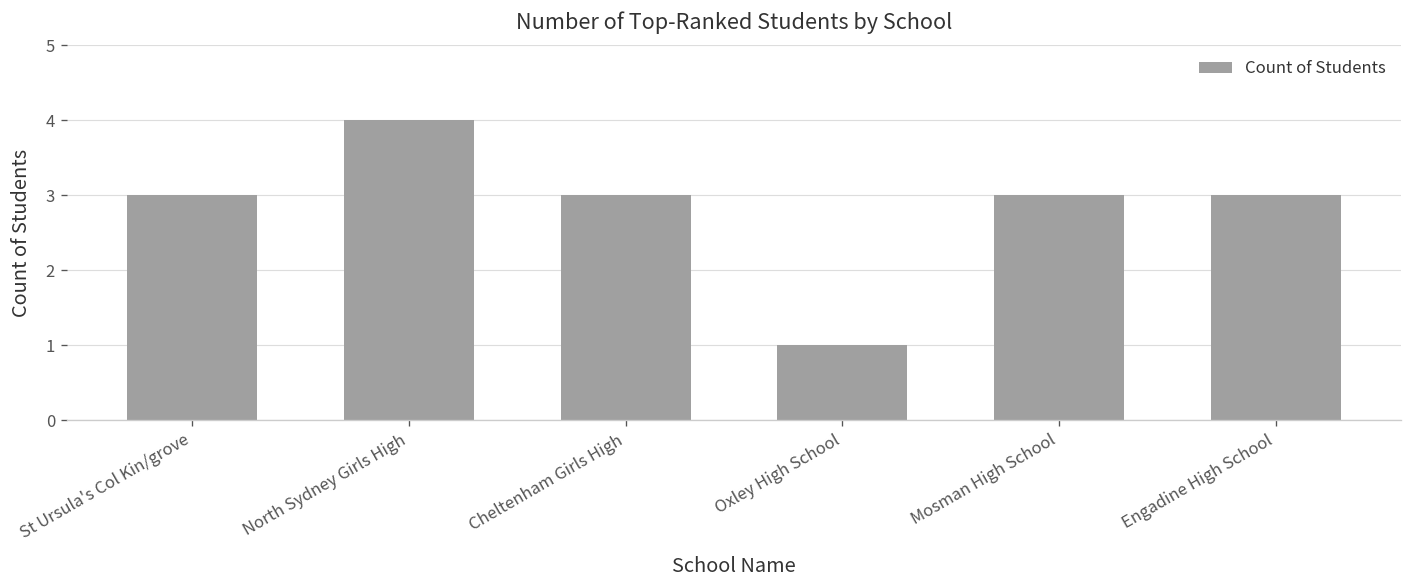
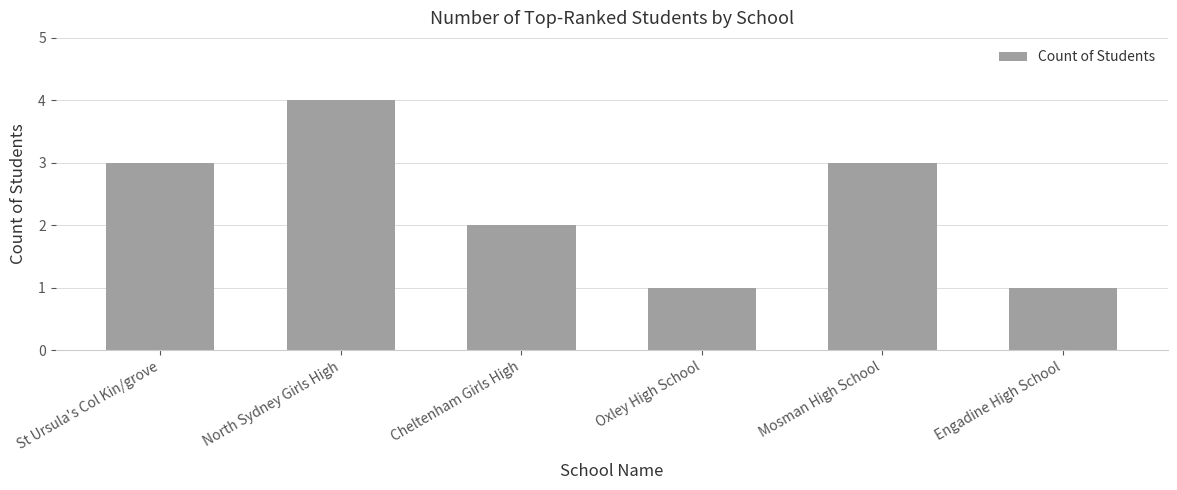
Cheltenham Girls High: 3 -> 2
Engadine High School: 3 -> 1
